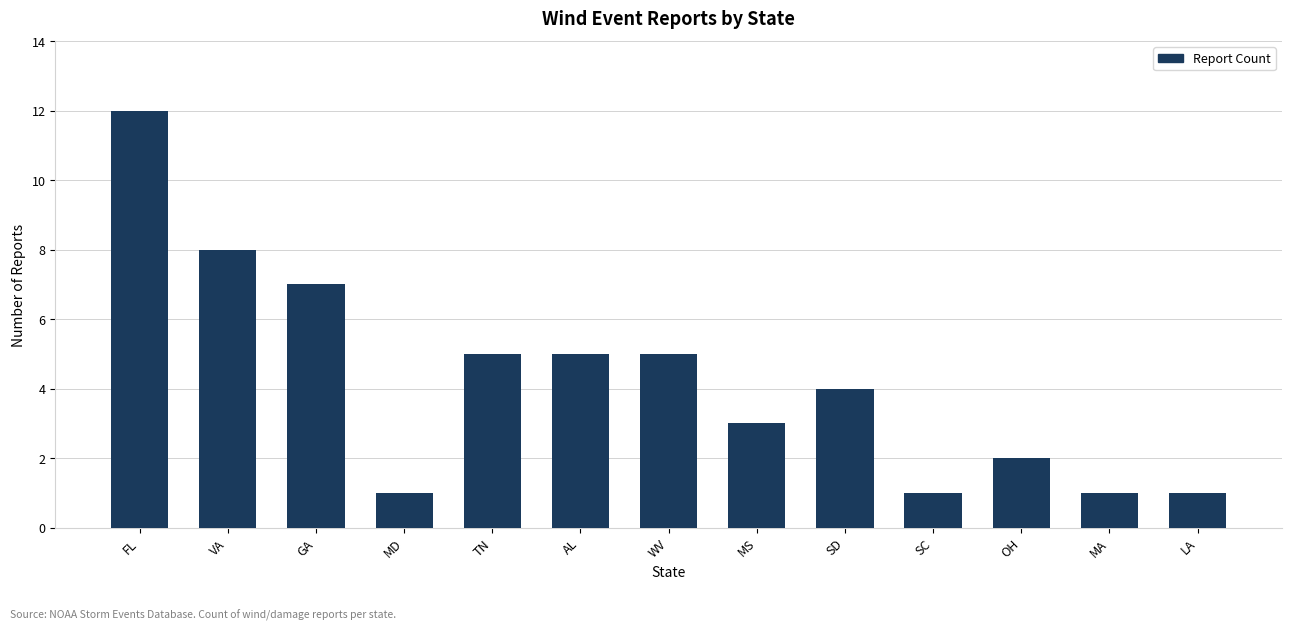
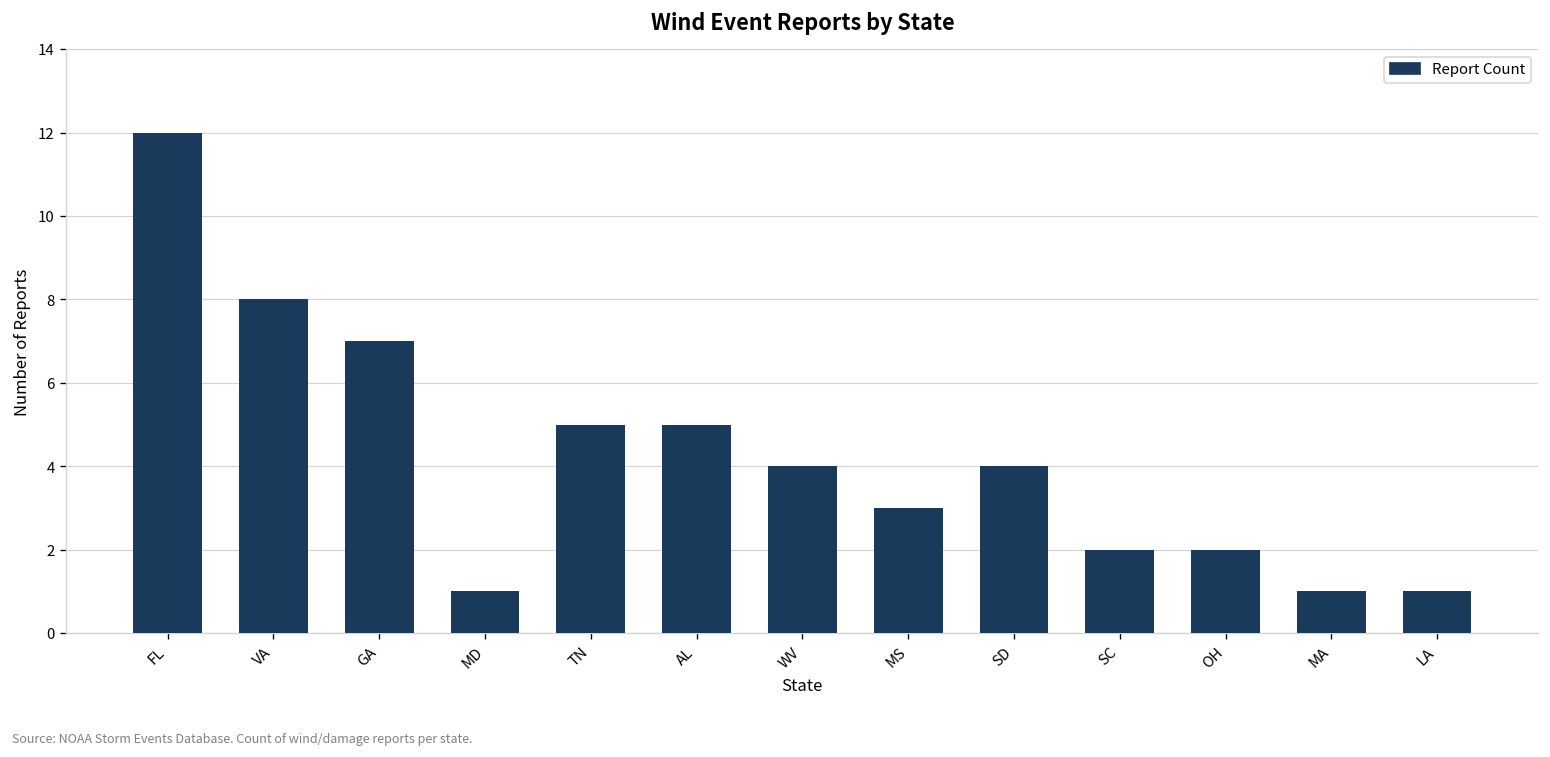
WV: 5 -> 4
SC: 1 -> 2
